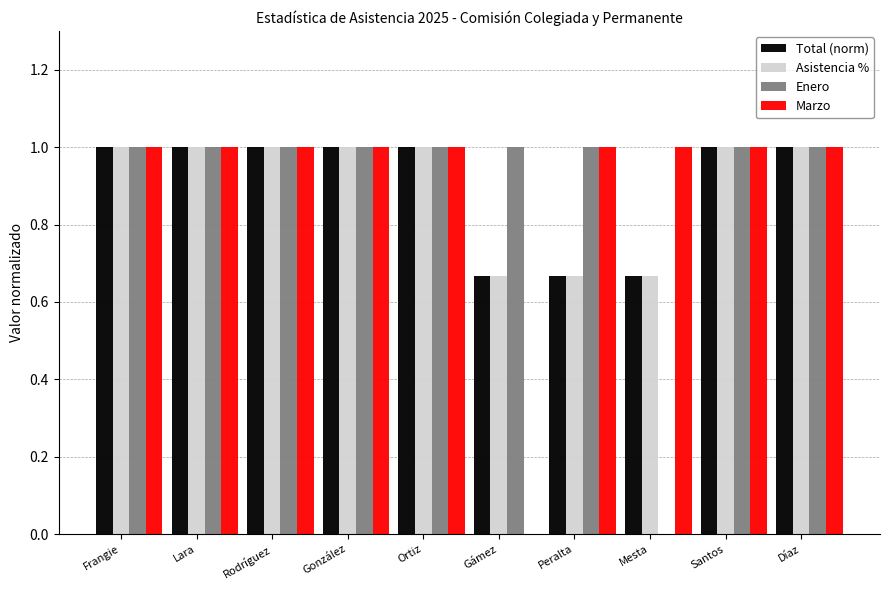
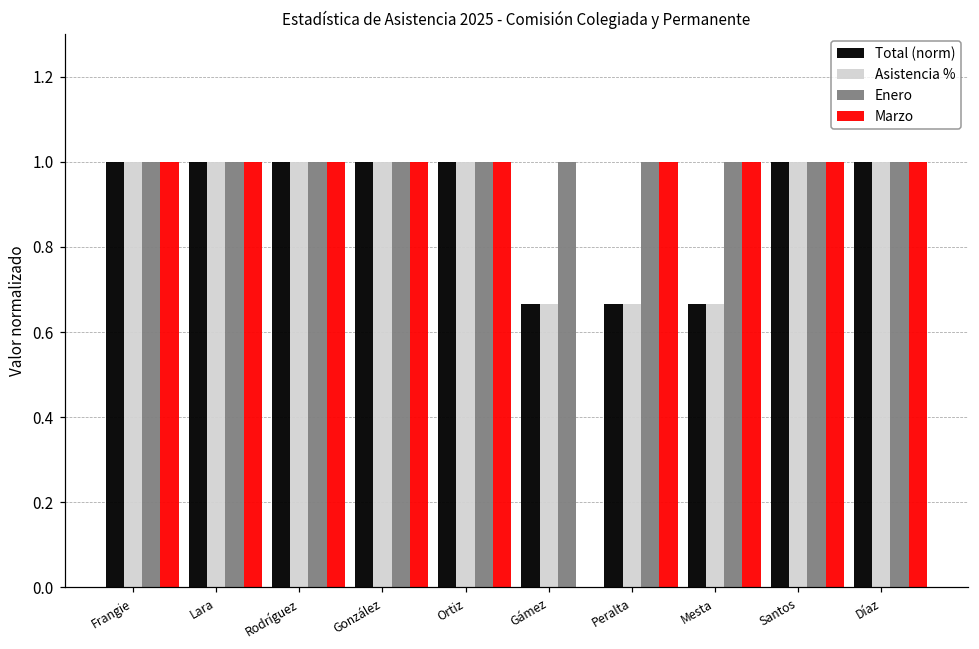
Enero, Mesta: 0 -> 1
